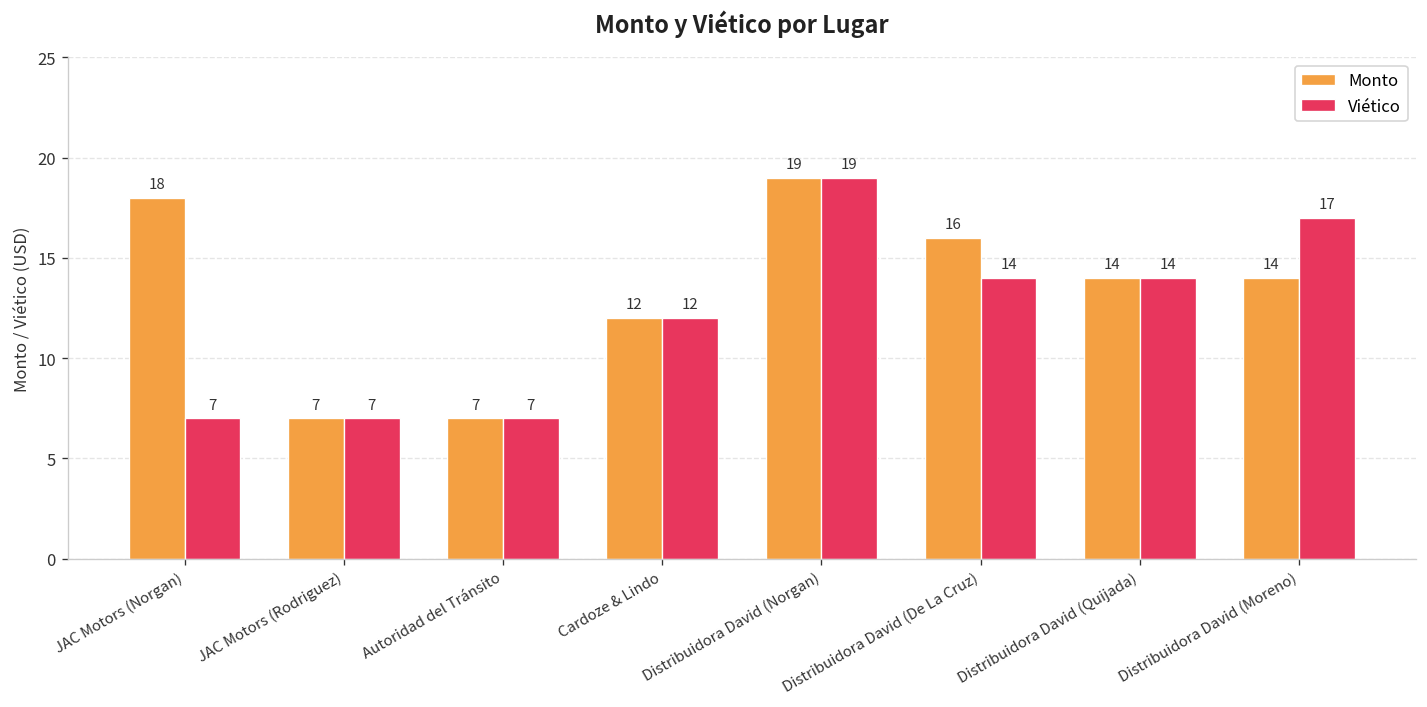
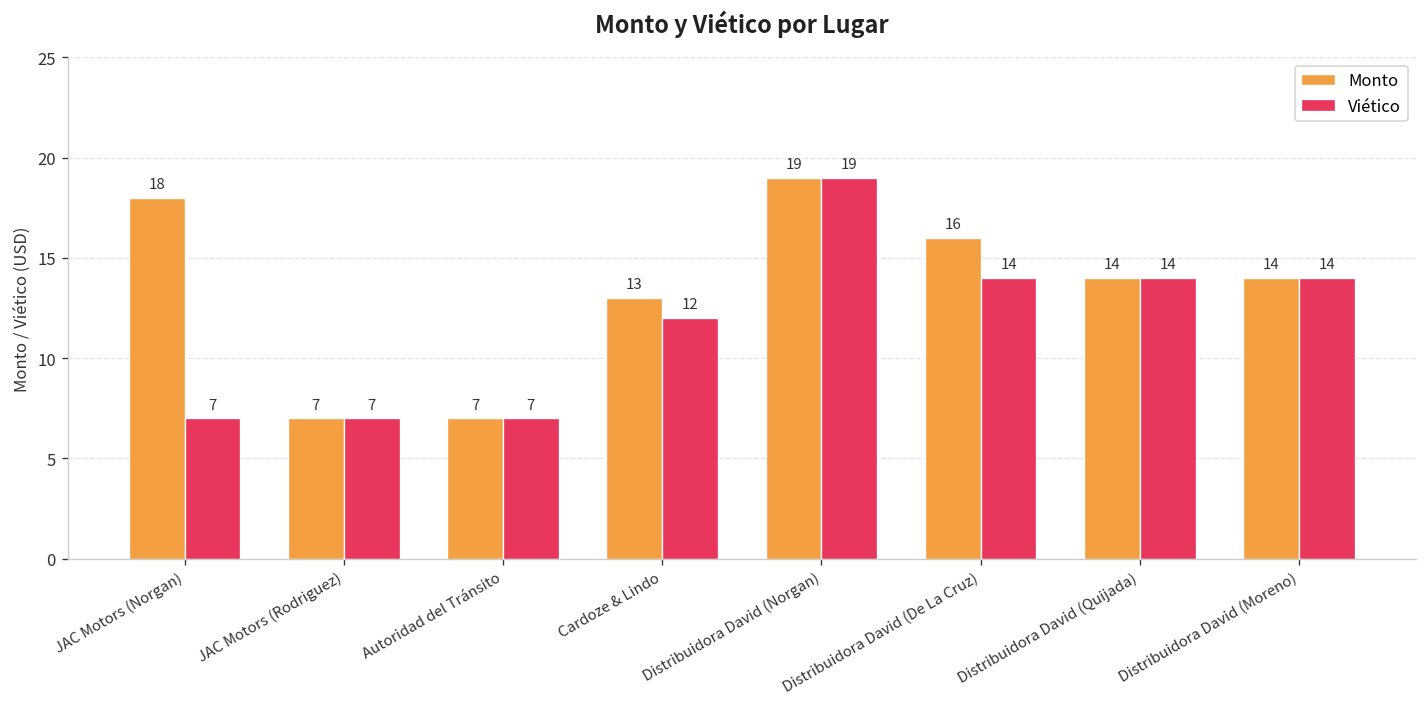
Monto, Cardoze & Lindo: 12 -> 13
Viético, Distribuidora David (Moreno): 17 -> 14
